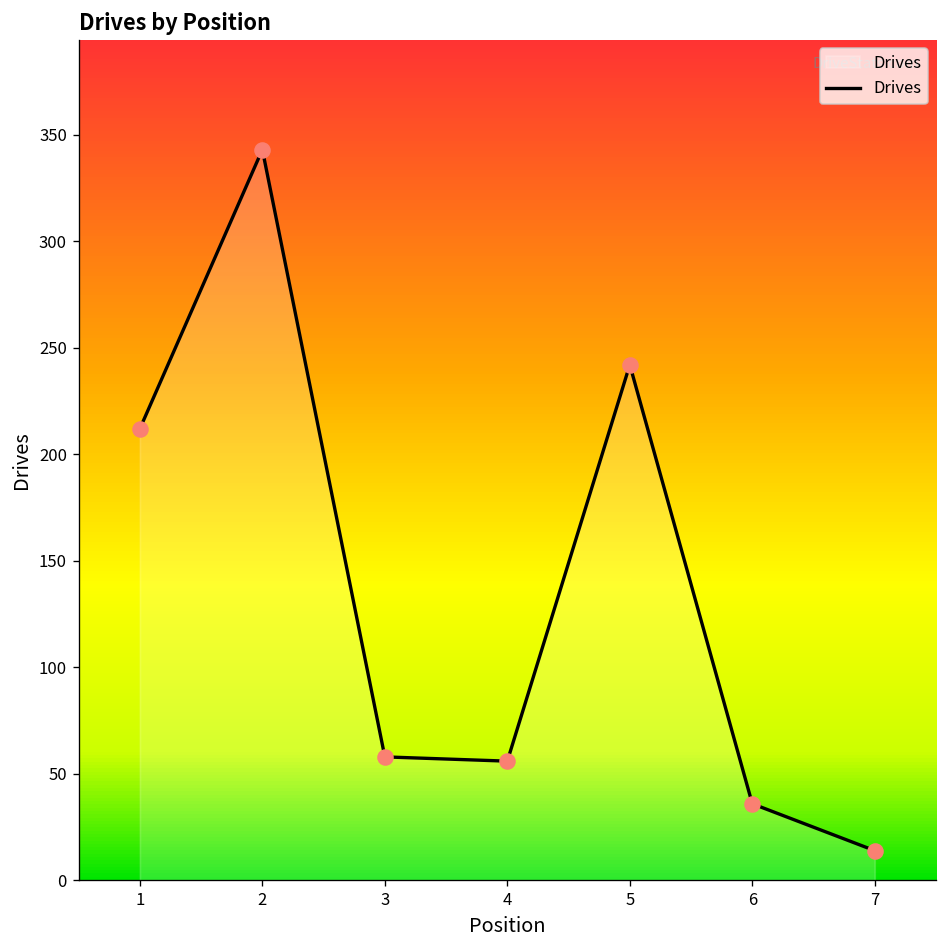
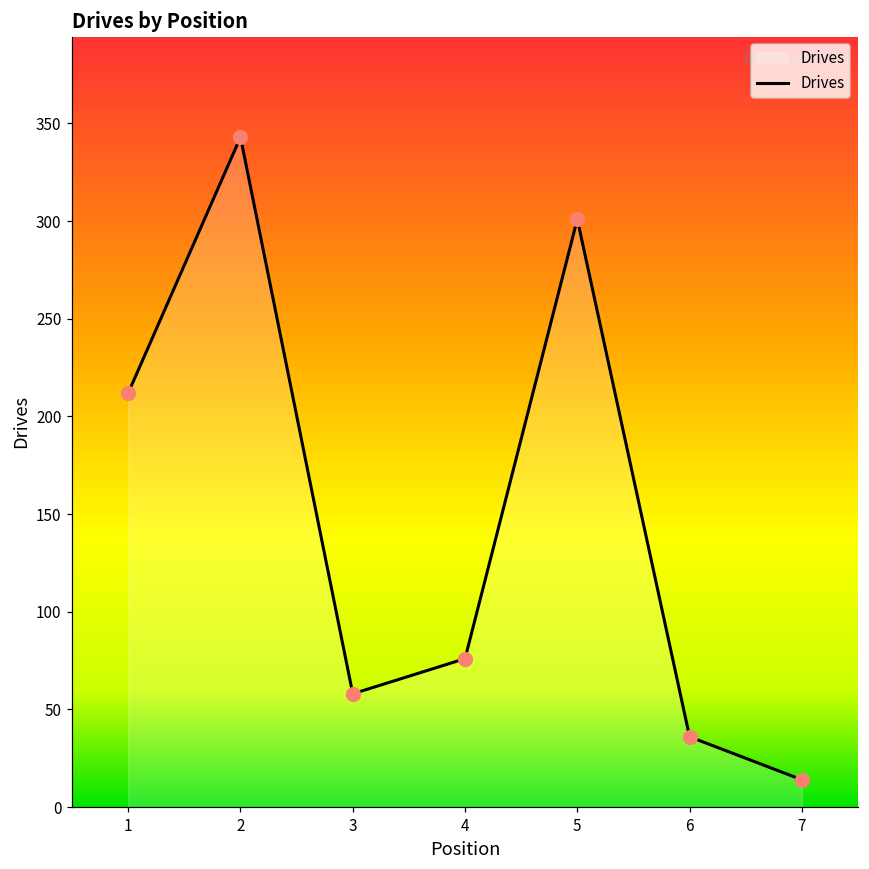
4: 56 -> 76
5: 242 -> 301
